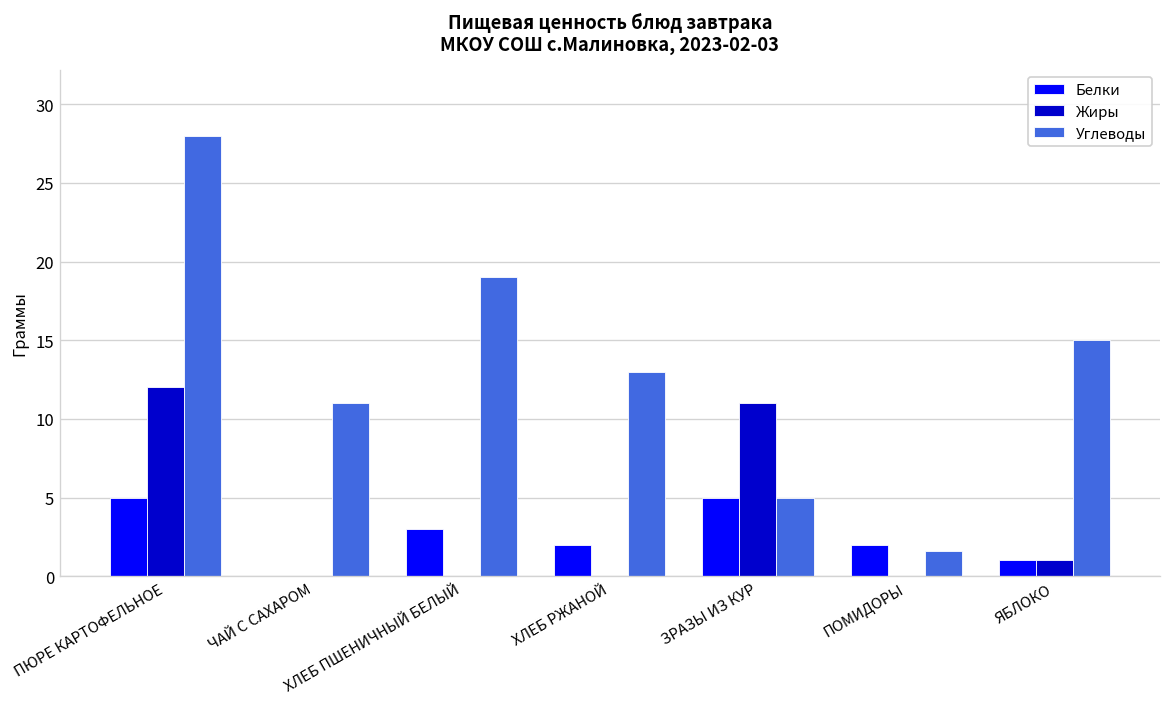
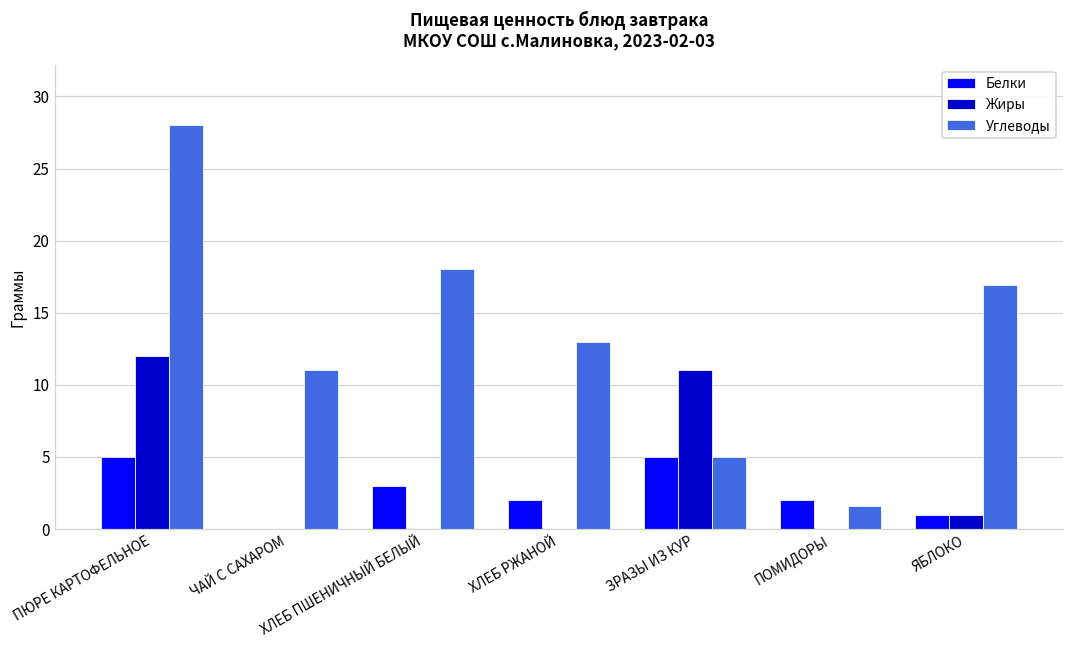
Углеводы, ХЛЕБ ПШЕНИЧНЫЙ БЕЛЫЙ: 19 -> 18
Углеводы, ЯБЛОКО: 15.0 -> 16.9
